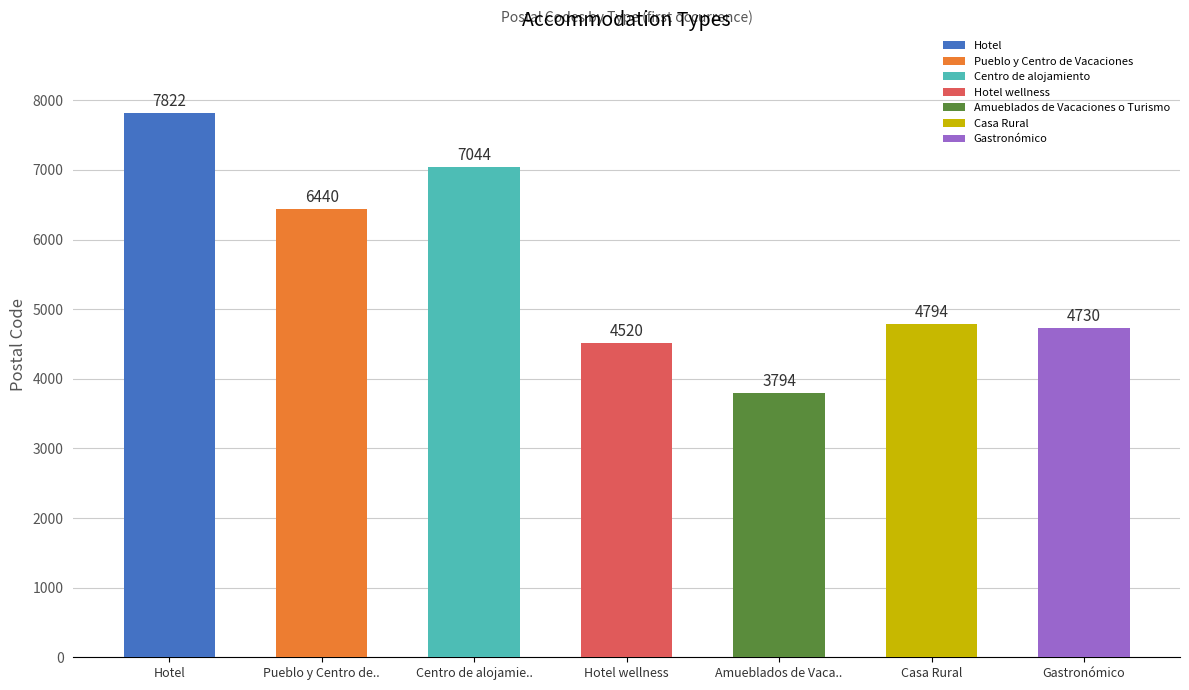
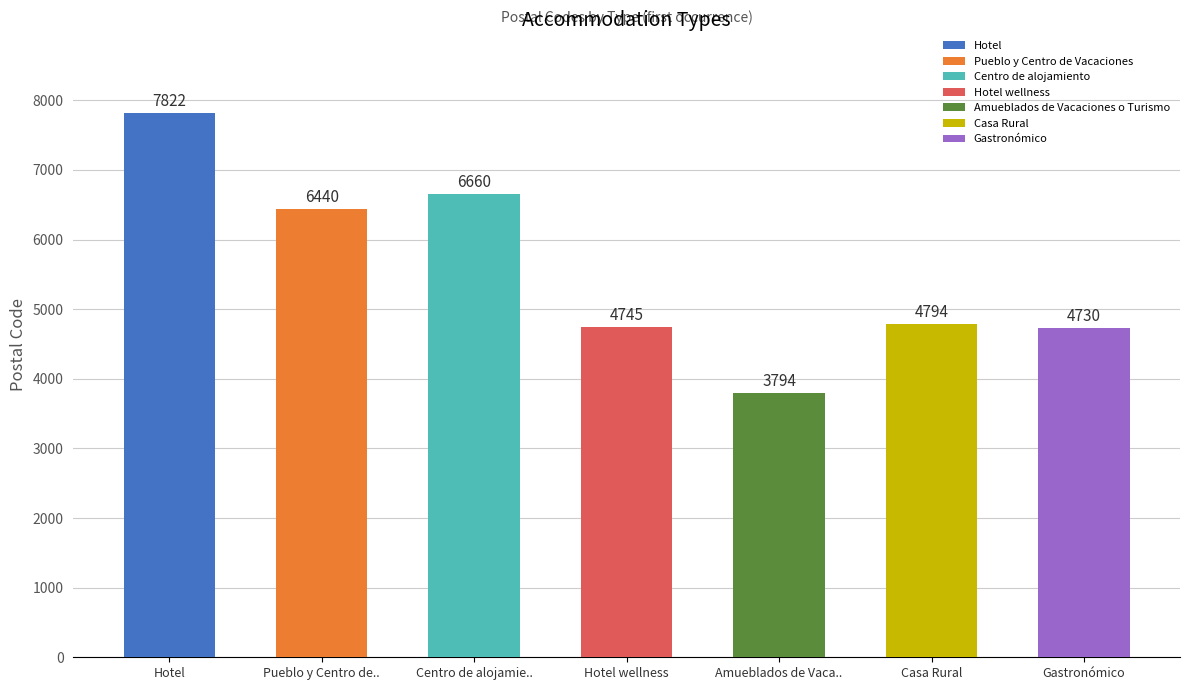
Centro de alojamie..: 7044 -> 6660
Hotel wellness: 4520 -> 4745
